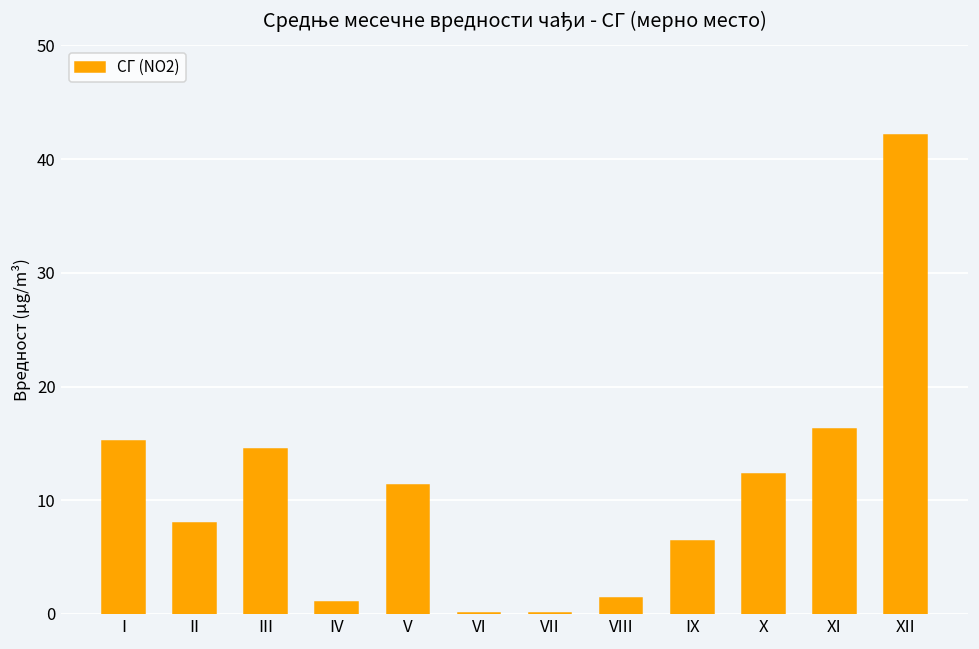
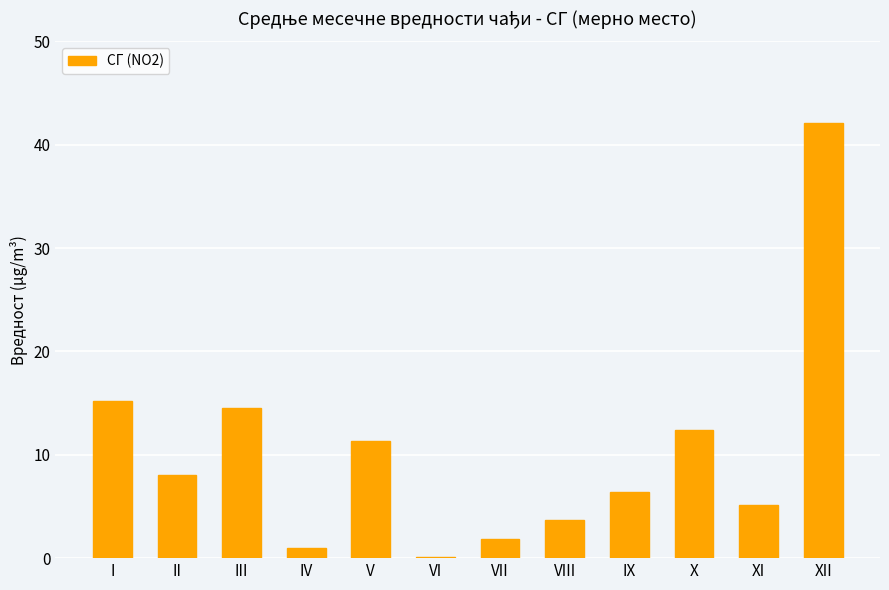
VII: 0.1 -> 1.9
VIII: 1.4 -> 3.7
XI: 16.3 -> 5.2
